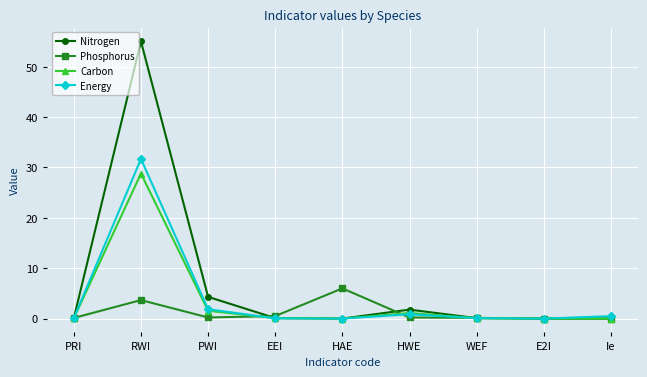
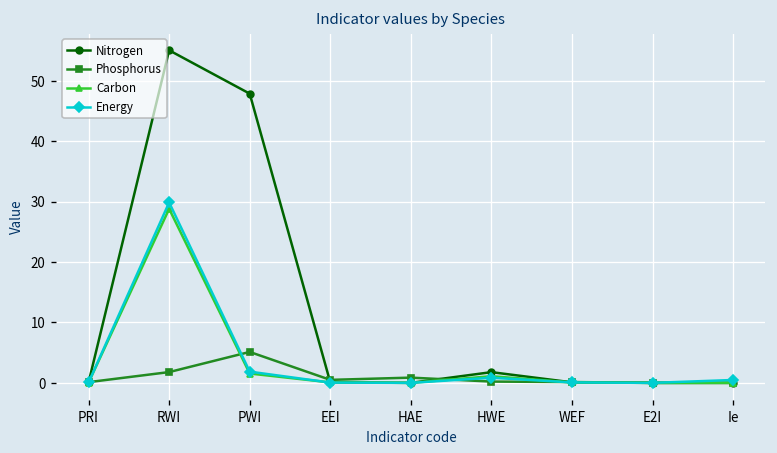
Phosphorus, RWI: 4 -> 2
Energy, RWI: 32 -> 30
Nitrogen, PWI: 4 -> 48
Phosphorus, PWI: 0 -> 5
Phosphorus, HAE: 6 -> 1
